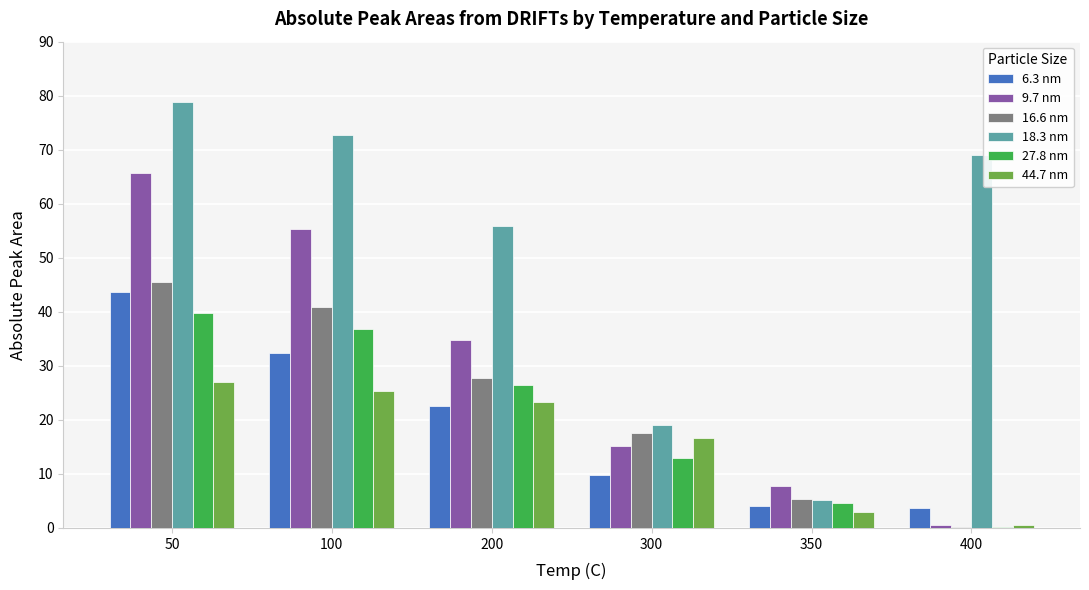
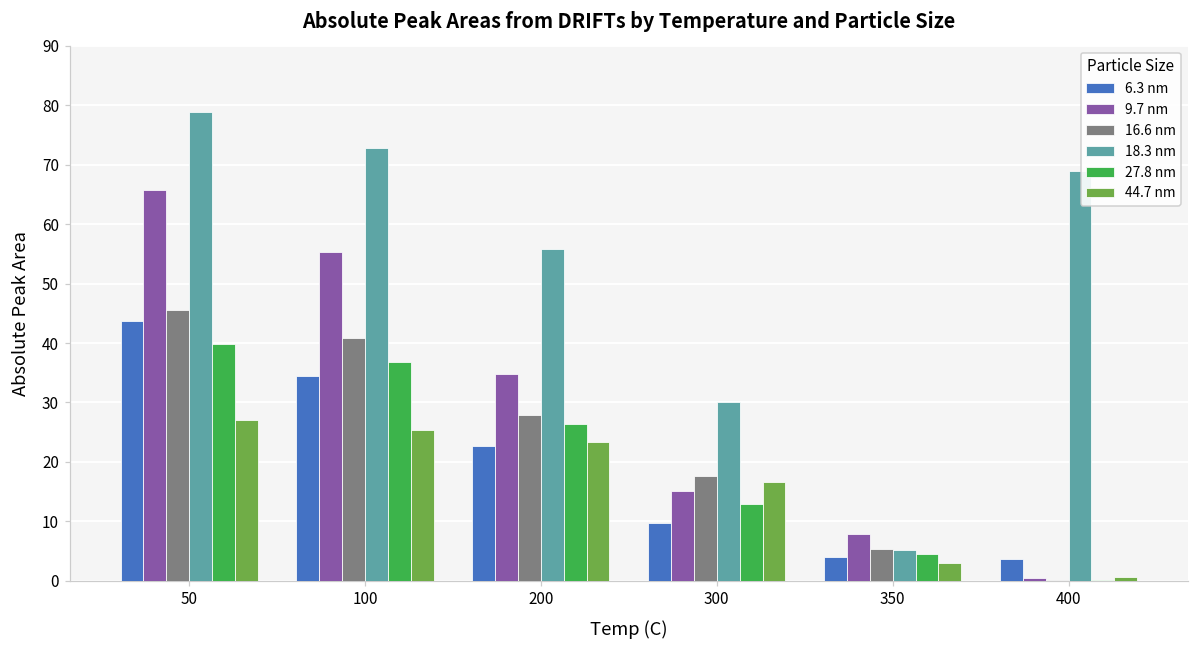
6.3 nm, 100: 32 -> 34
18.3 nm, 300: 19 -> 30
